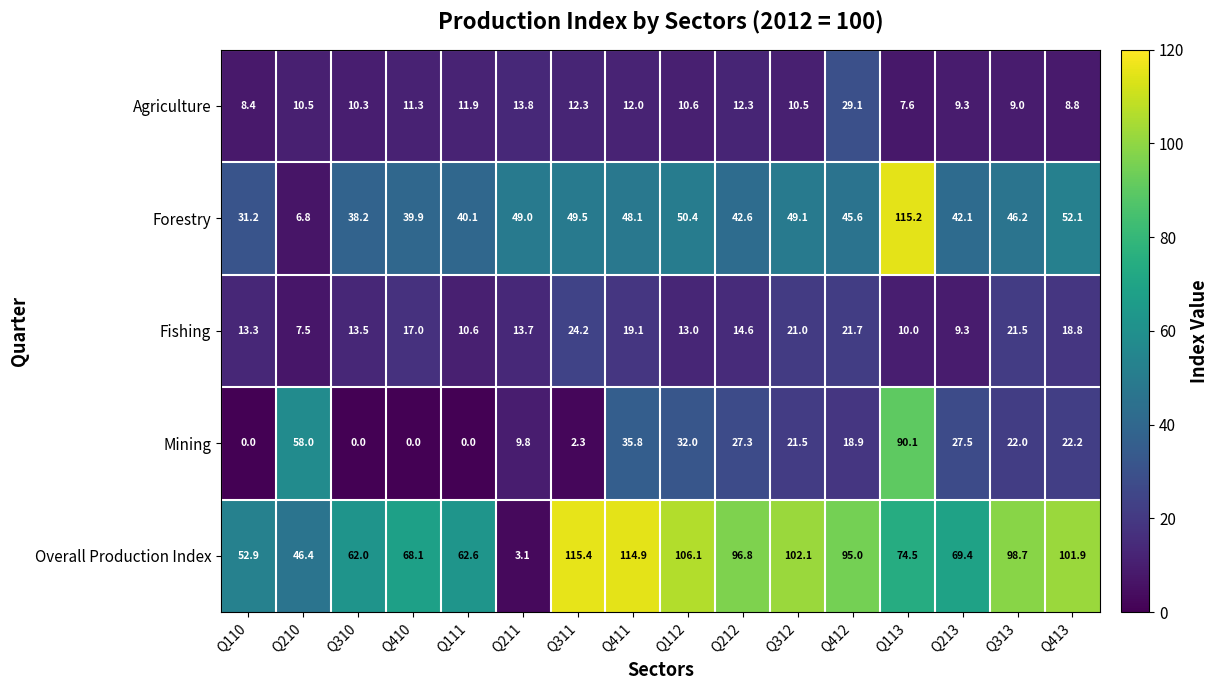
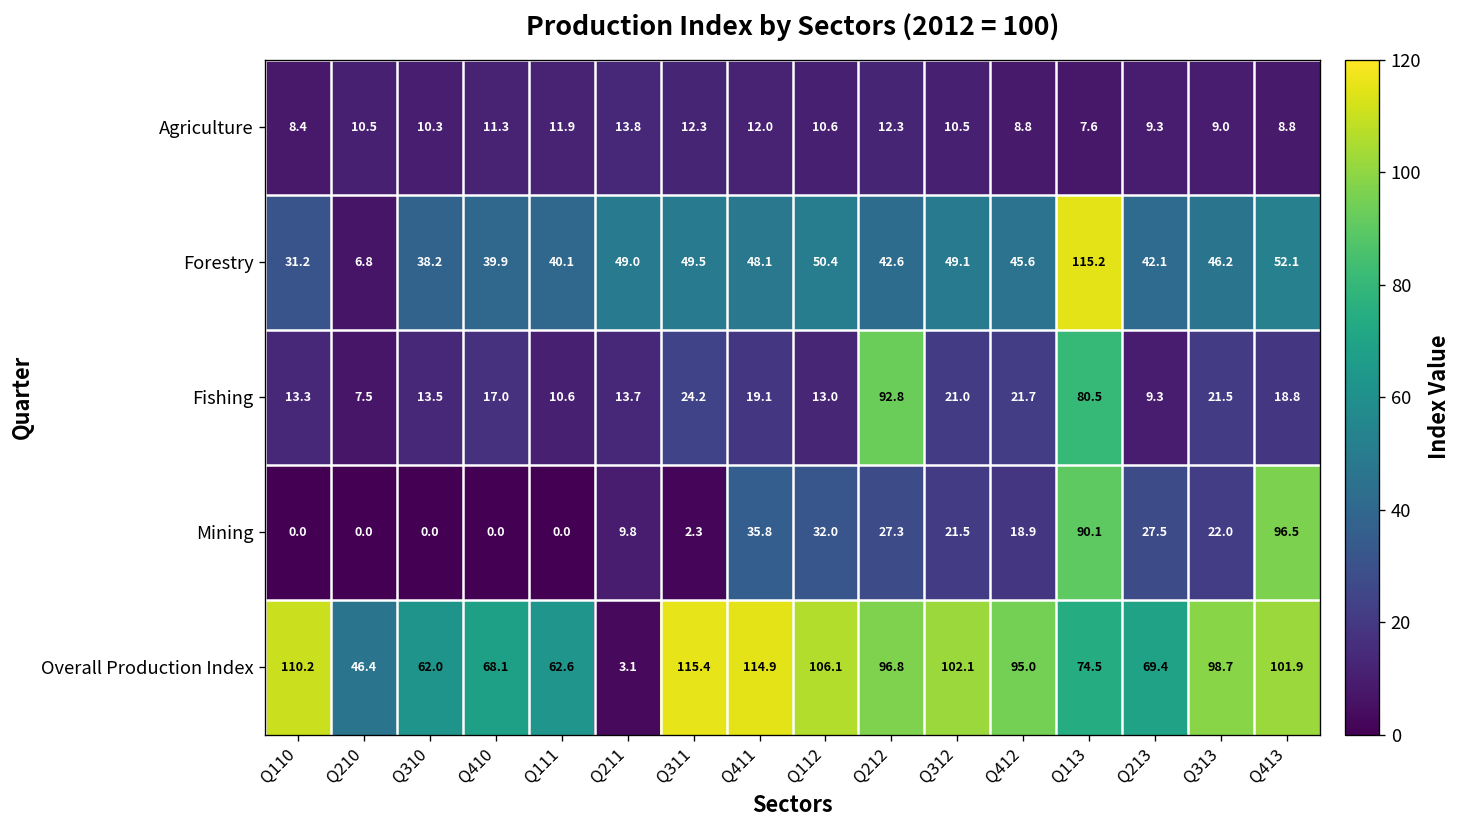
Agriculture, Q412: 29.1 -> 8.8
Fishing, Q212: 14.6 -> 92.8
Fishing, Q113: 10.0 -> 80.5
Mining, Q210: 58.0 -> 0.0
Mining, Q413: 22.2 -> 96.5
Overall Production Index, Q110: 52.9 -> 110.2
